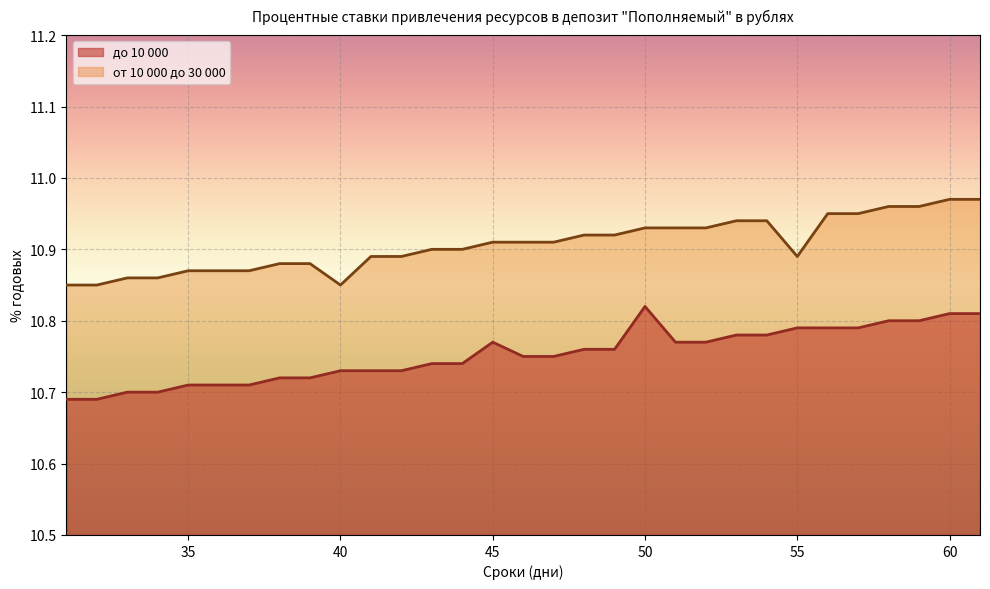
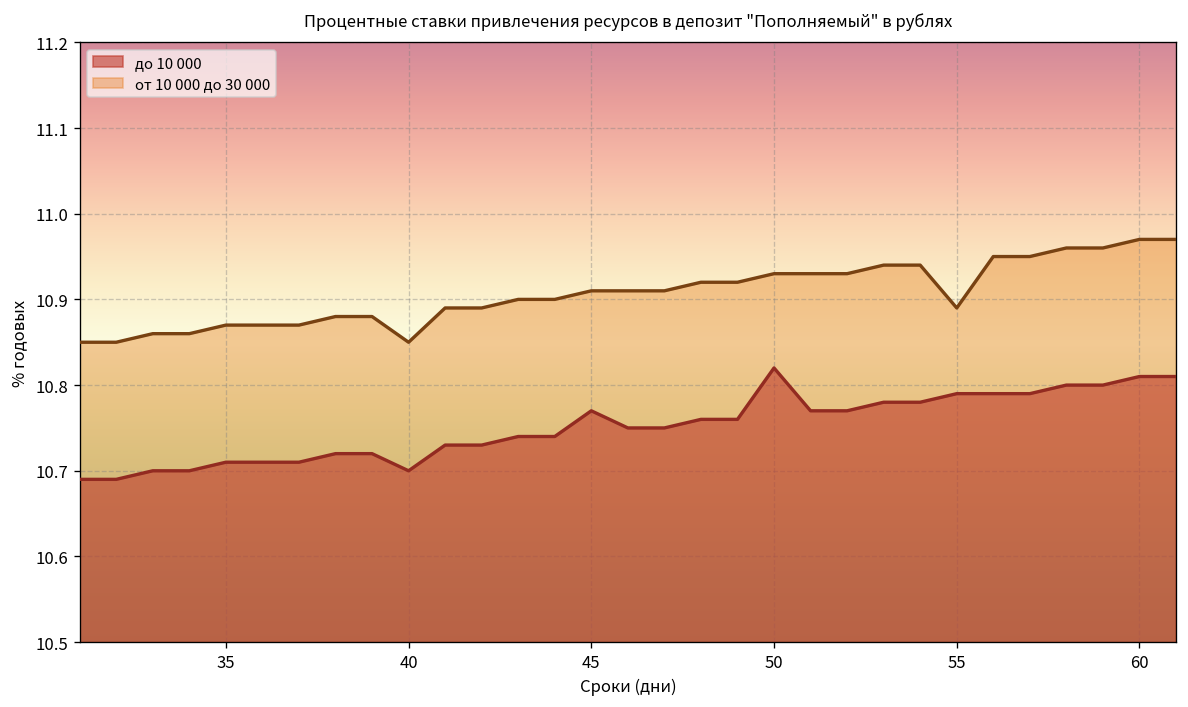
до 10 000, 40: 10.73 -> 10.70
